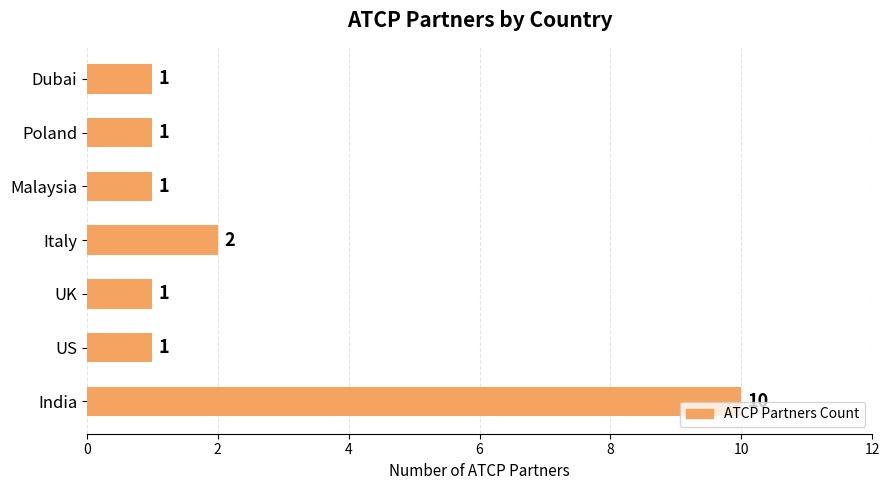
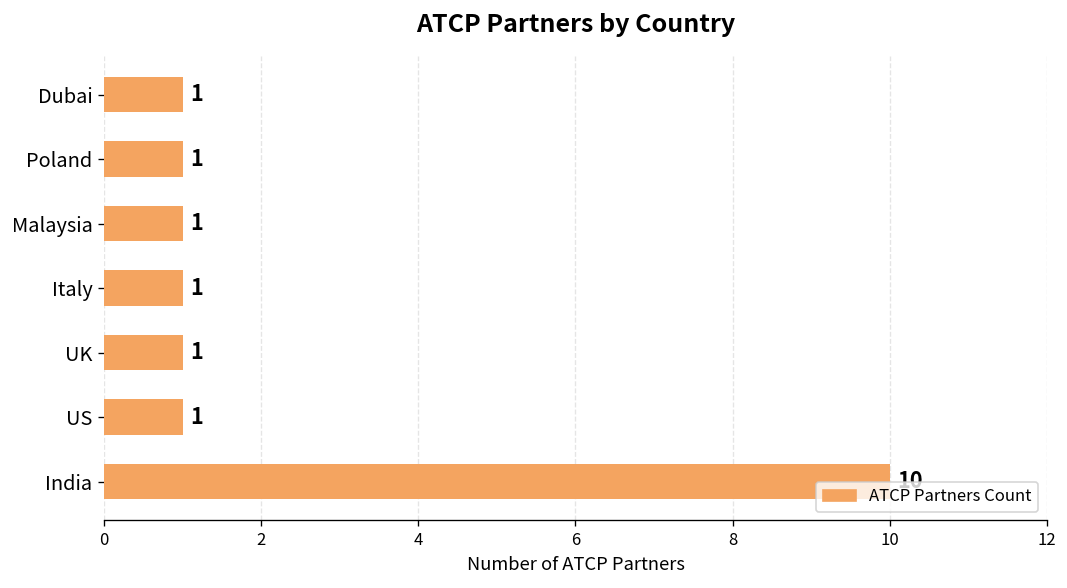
Italy: 2 -> 1
